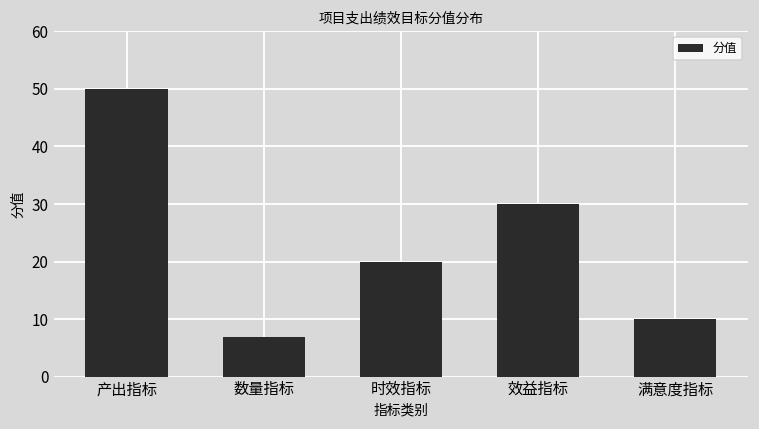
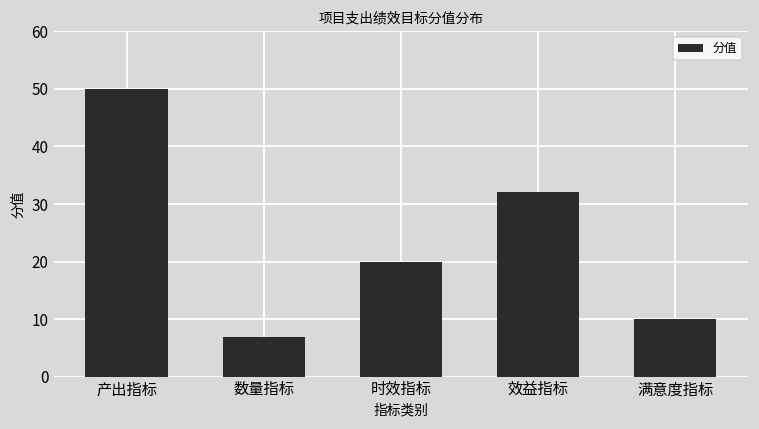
效益指标: 30 -> 32
